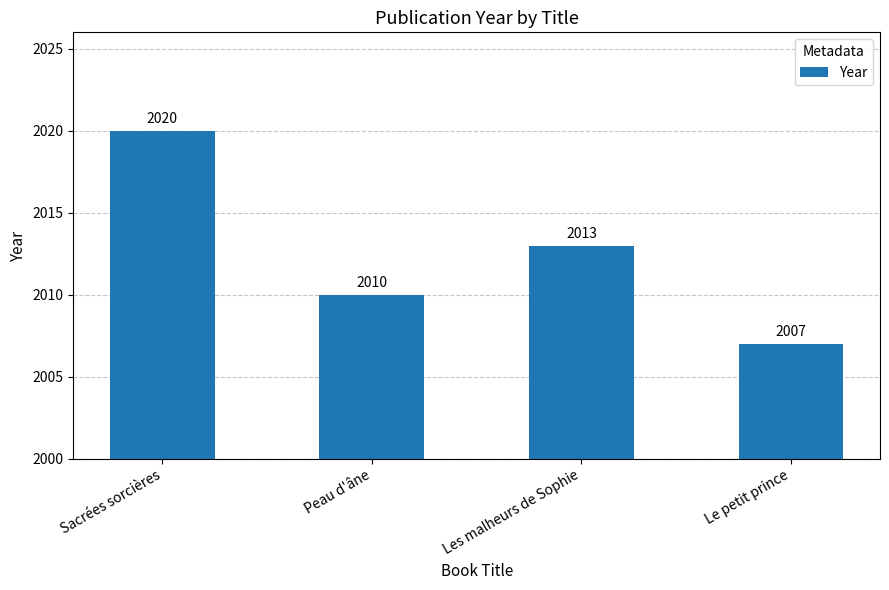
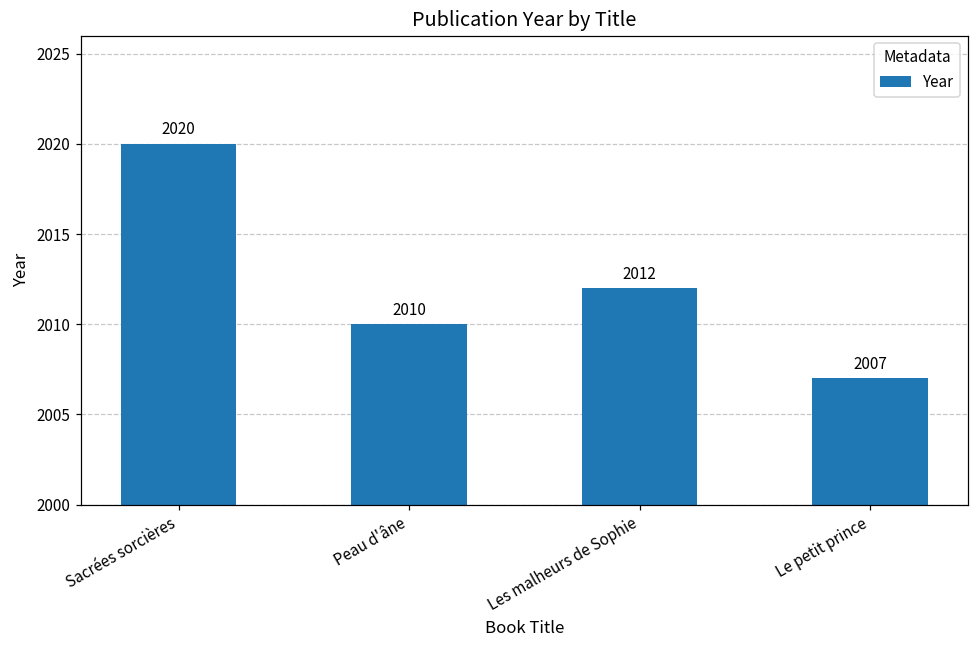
Les malheurs de Sophie: 2013 -> 2012
